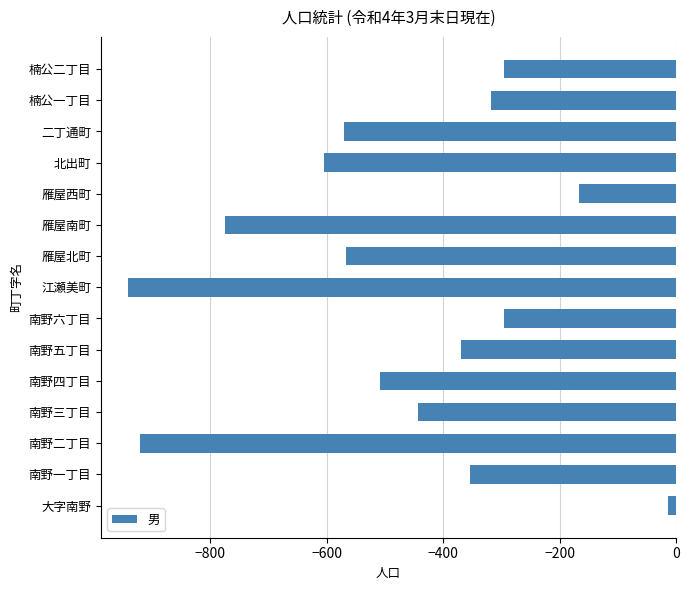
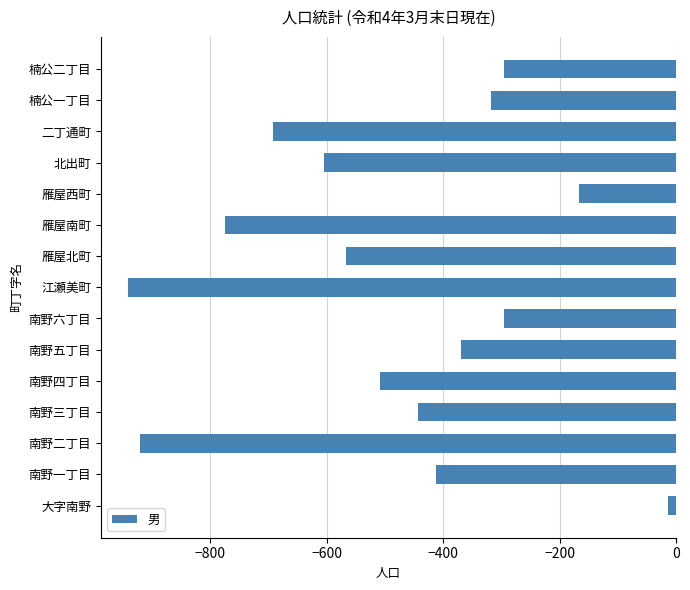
二丁通町: -570 -> -690
南野一丁目: -350 -> -410
